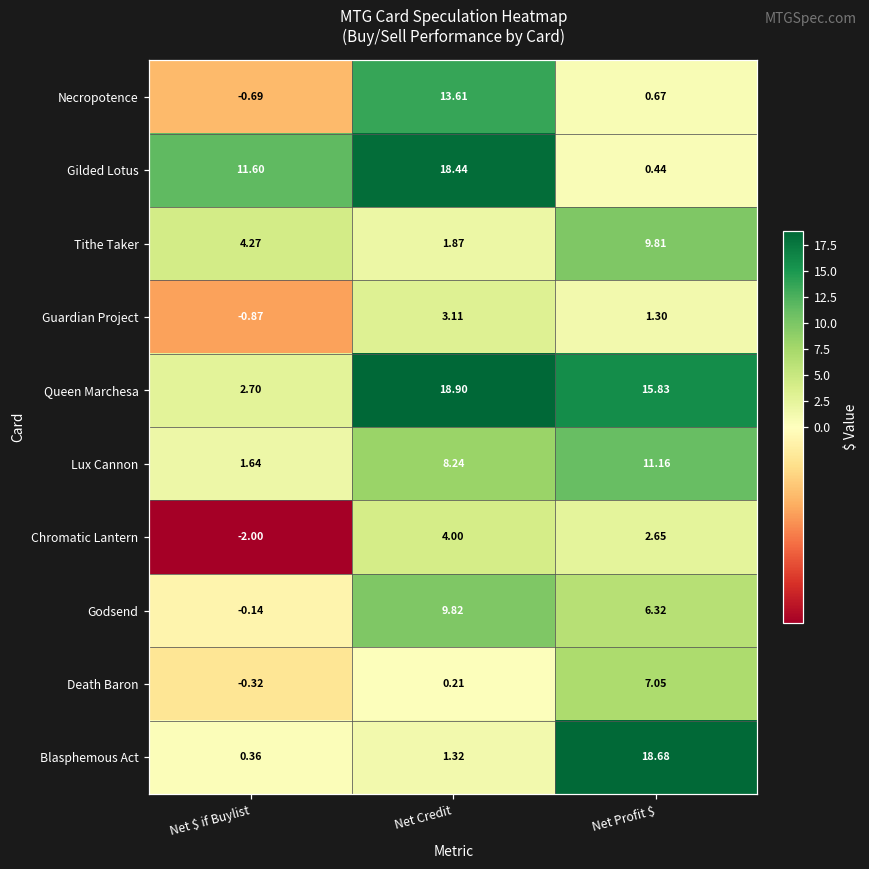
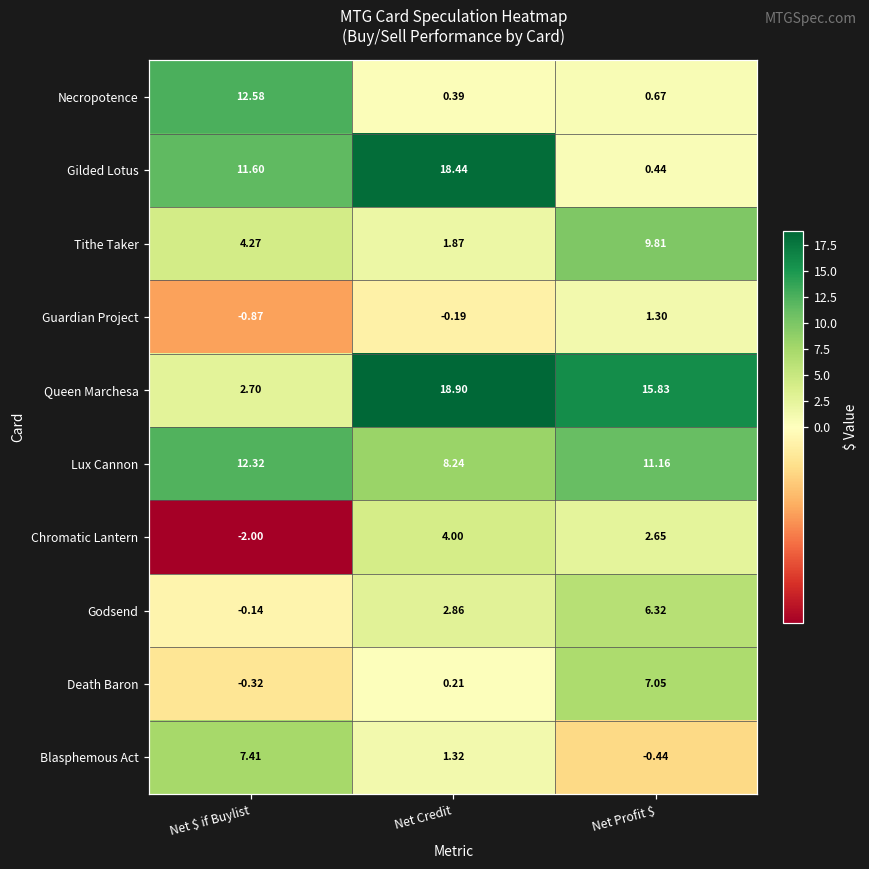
Necropotence, Net $ if Buylist: -0.69 -> 12.58
Necropotence, Net Credit: 13.61 -> 0.39
Guardian Project, Net Credit: 3.11 -> -0.19
Lux Cannon, Net $ if Buylist: 1.64 -> 12.32
Godsend, Net Credit: 9.82 -> 2.86
Blasphemous Act, Net $ if Buylist: 0.36 -> 7.41
Blasphemous Act, Net Profit $: 18.68 -> -0.44
